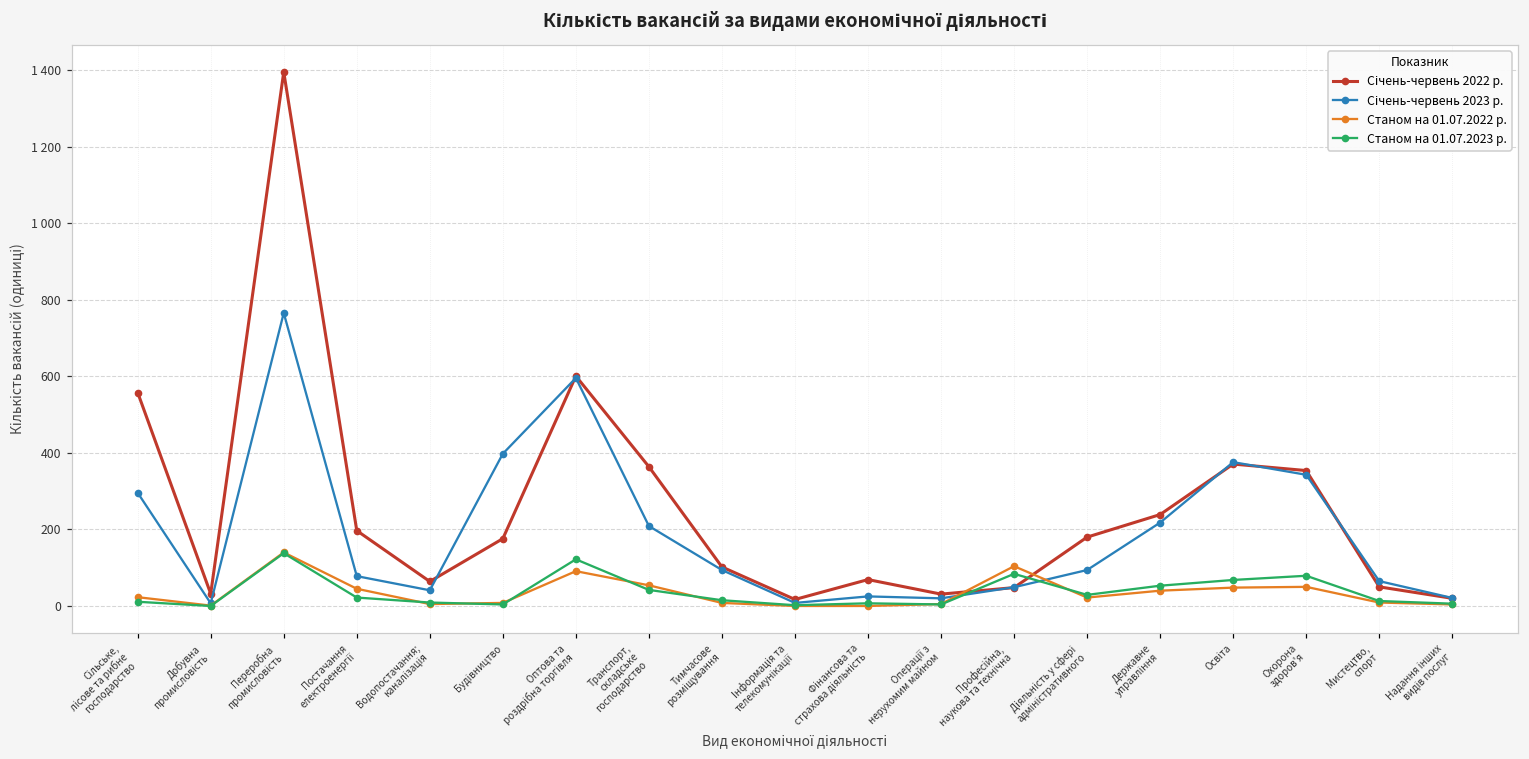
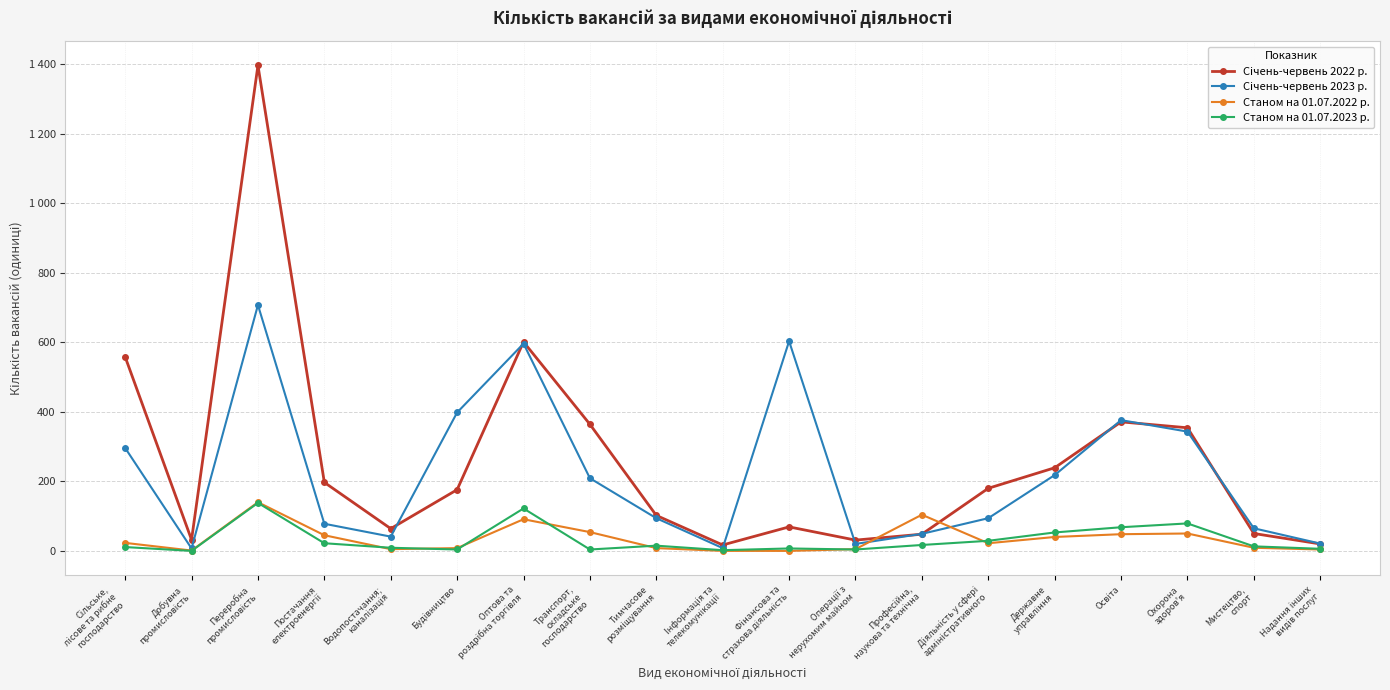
Січень-червень 2023 р., Переробна промисловість: 770 -> 710
Станом на 01.07.2023 р., Транспорт, складське господарство: 40 -> 0
Січень-червень 2023 р., Фінансова та страхова діяльність: 30 -> 600
Станом на 01.07.2023 р., Професійна, наукова та технічна: 80 -> 20
